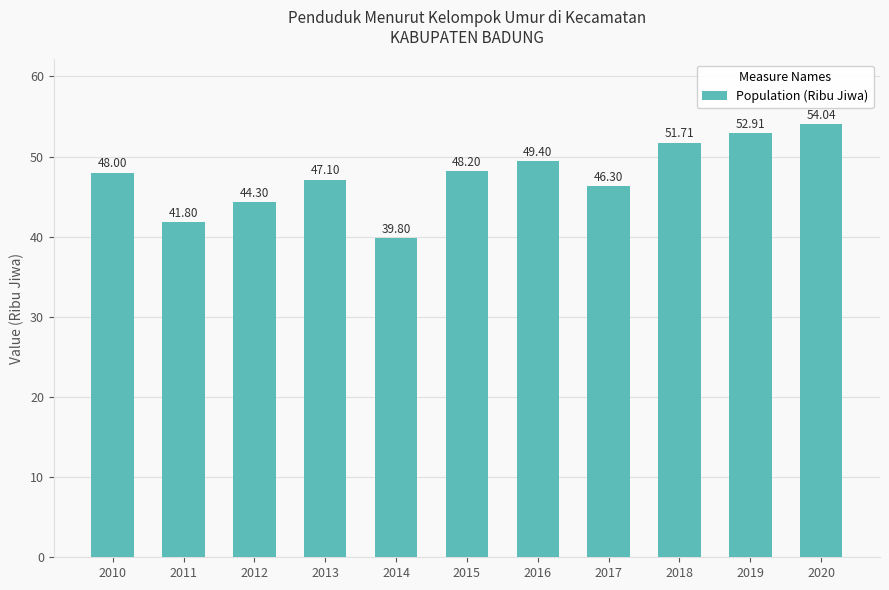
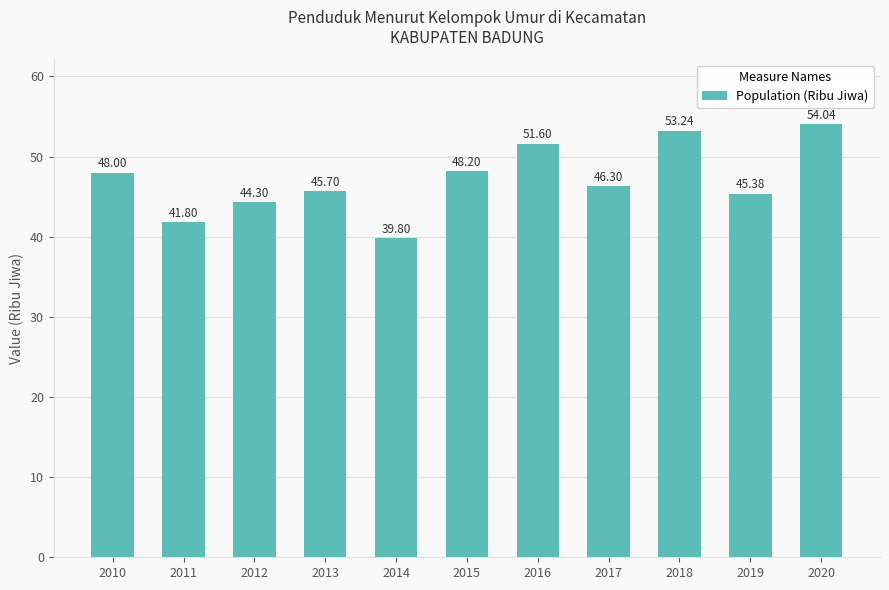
2013: 47.10 -> 45.70
2016: 49.40 -> 51.60
2018: 51.71 -> 53.24
2019: 52.91 -> 45.38
